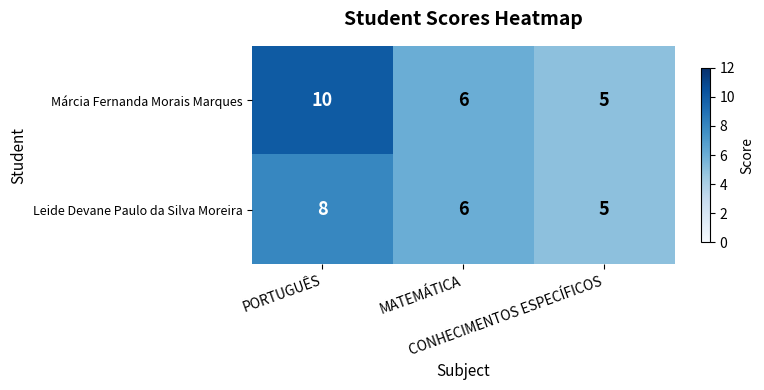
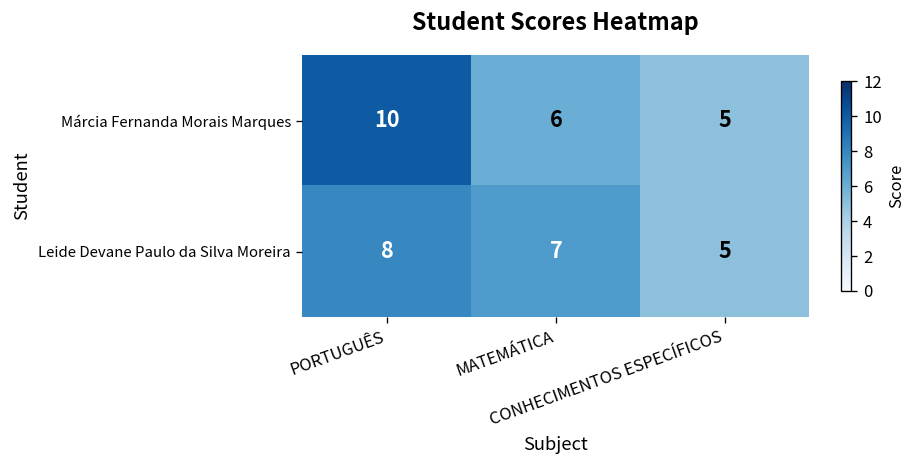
Leide Devane Paulo da Silva Moreira, MATEMÁTICA: 6 -> 7
